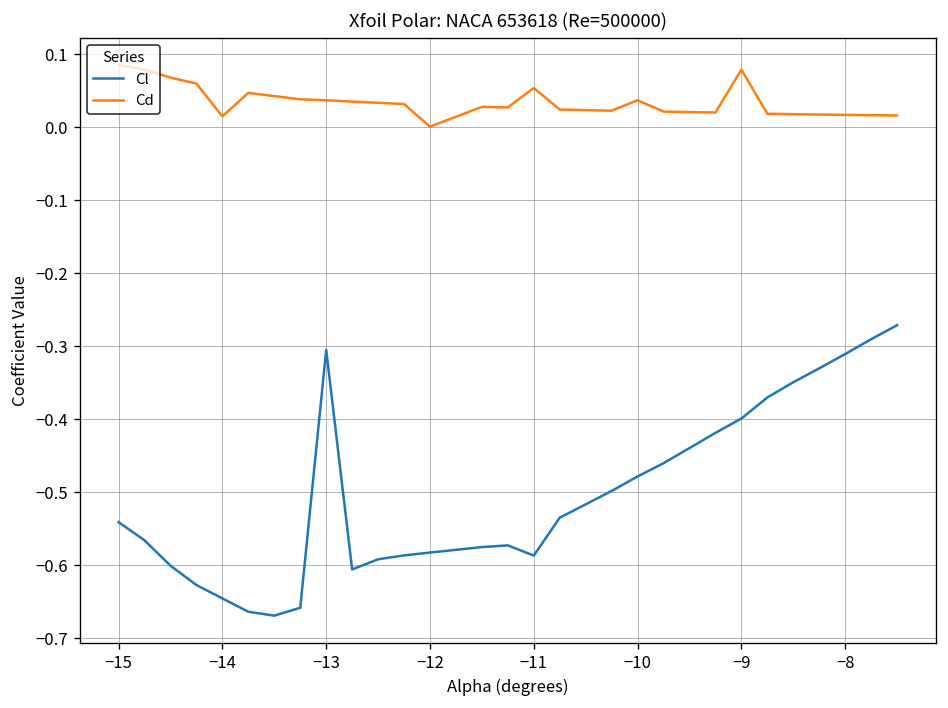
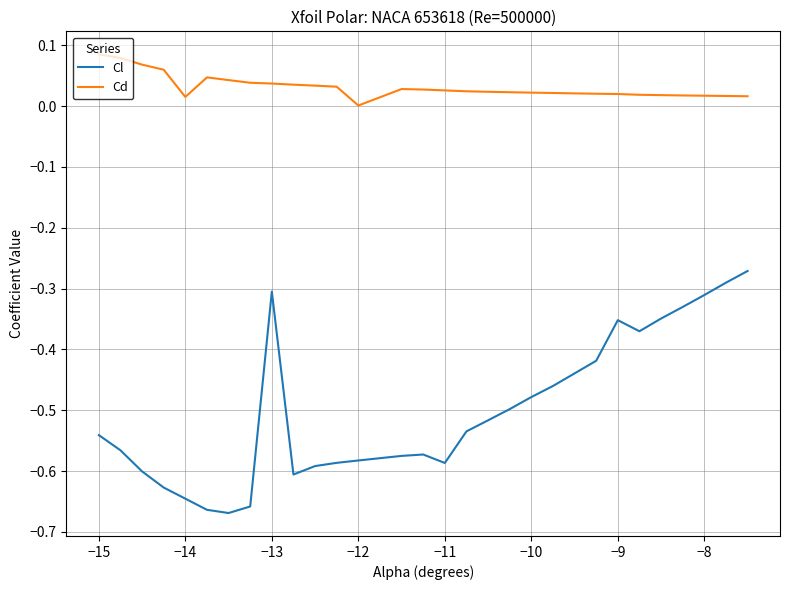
Cd, −11: 0.05 -> 0.03
Cd, −10: 0.04 -> 0.02
Cl, −9: -0.40 -> -0.35
Cd, −9: 0.08 -> 0.02
